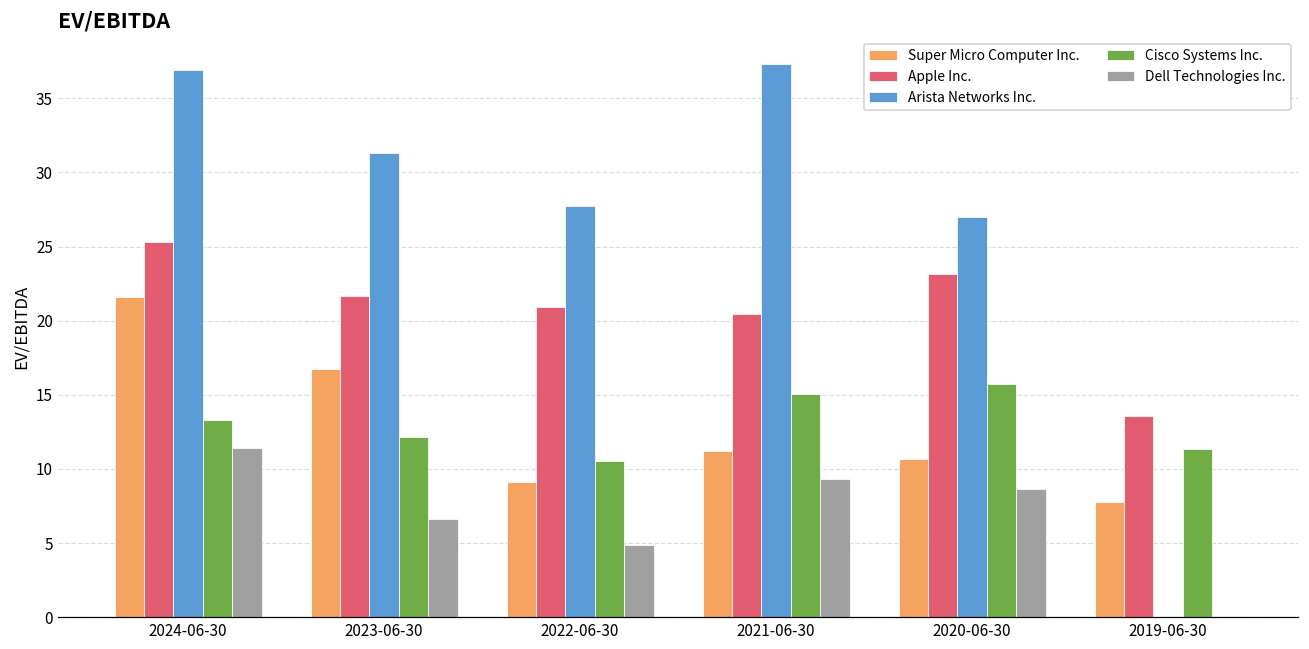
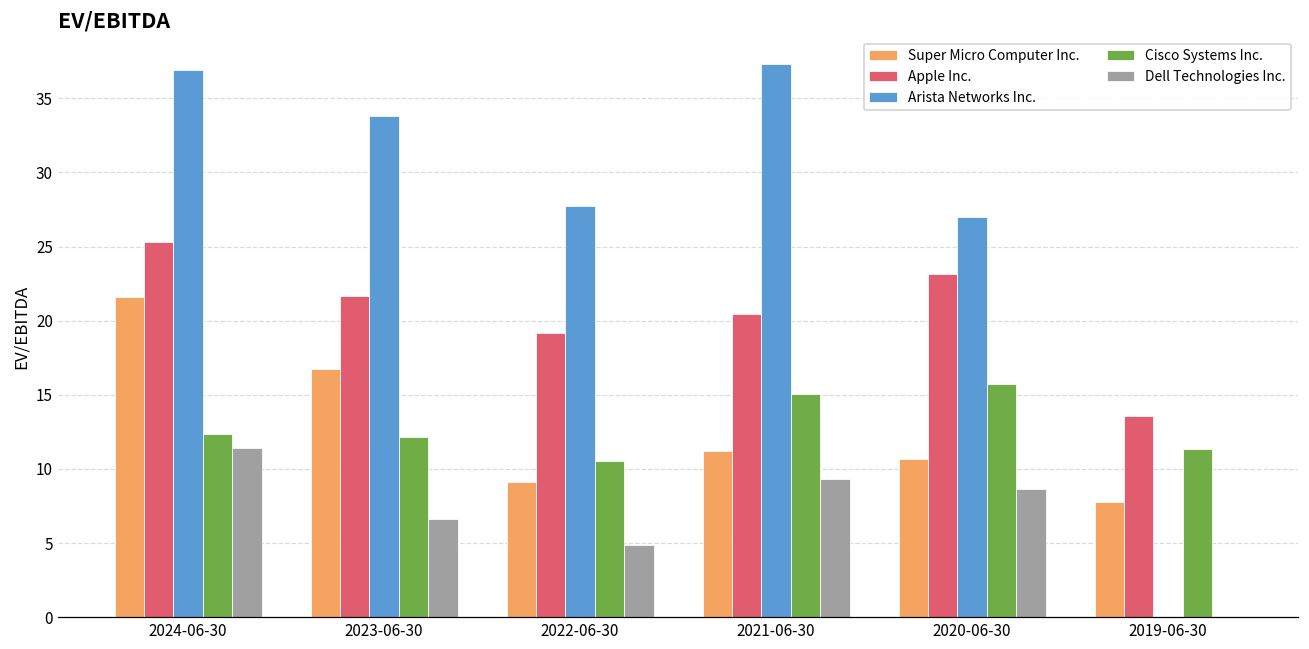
Cisco Systems Inc., 2024-06-30: 13.3 -> 12.4
Arista Networks Inc., 2023-06-30: 31.3 -> 33.8
Apple Inc., 2022-06-30: 20.9 -> 19.2
